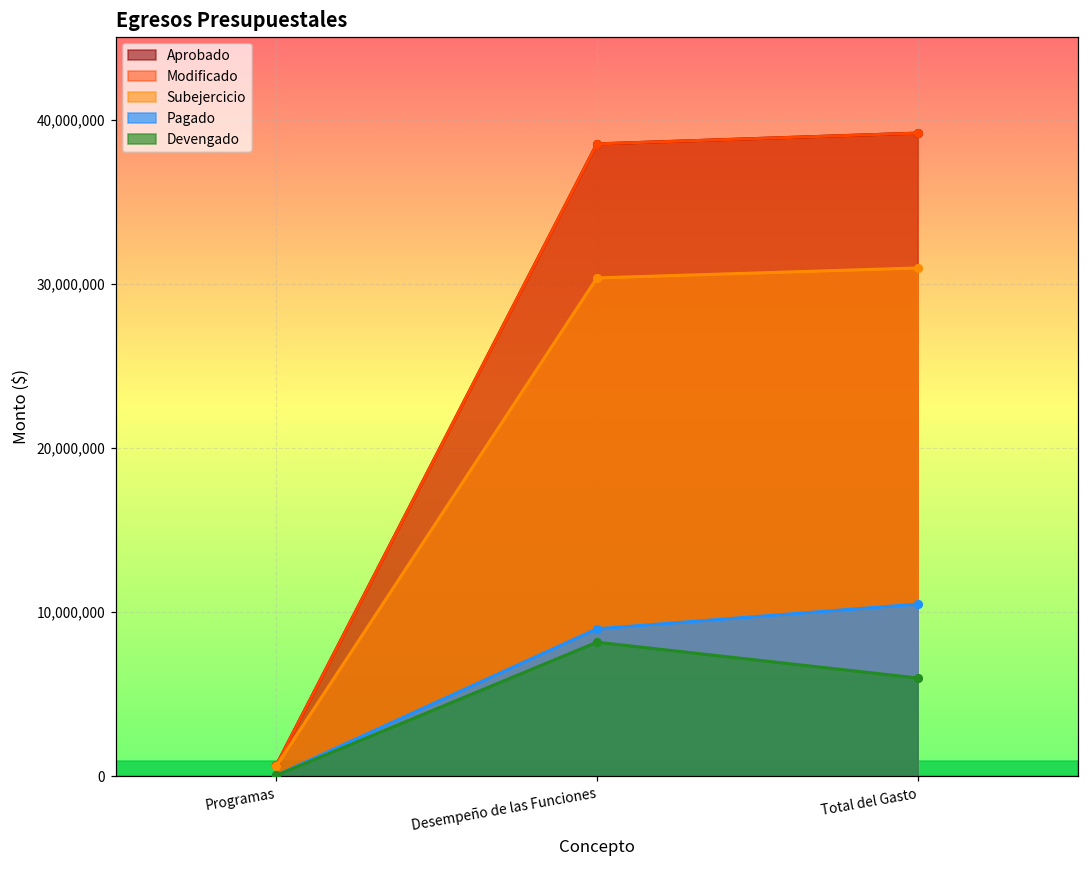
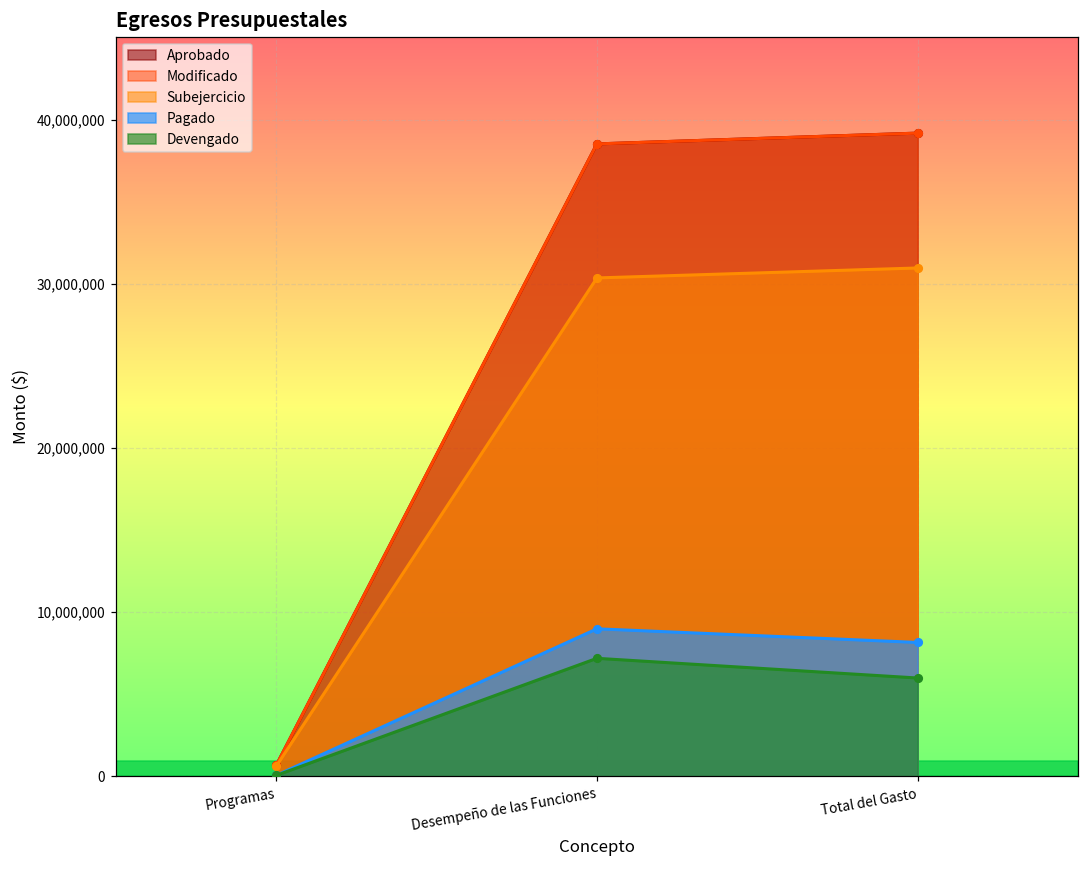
Devengado, Desempeño de las Funciones: 8,200,000 -> 7,200,000
Pagado, Total del Gasto: 10,500,000 -> 8,200,000
